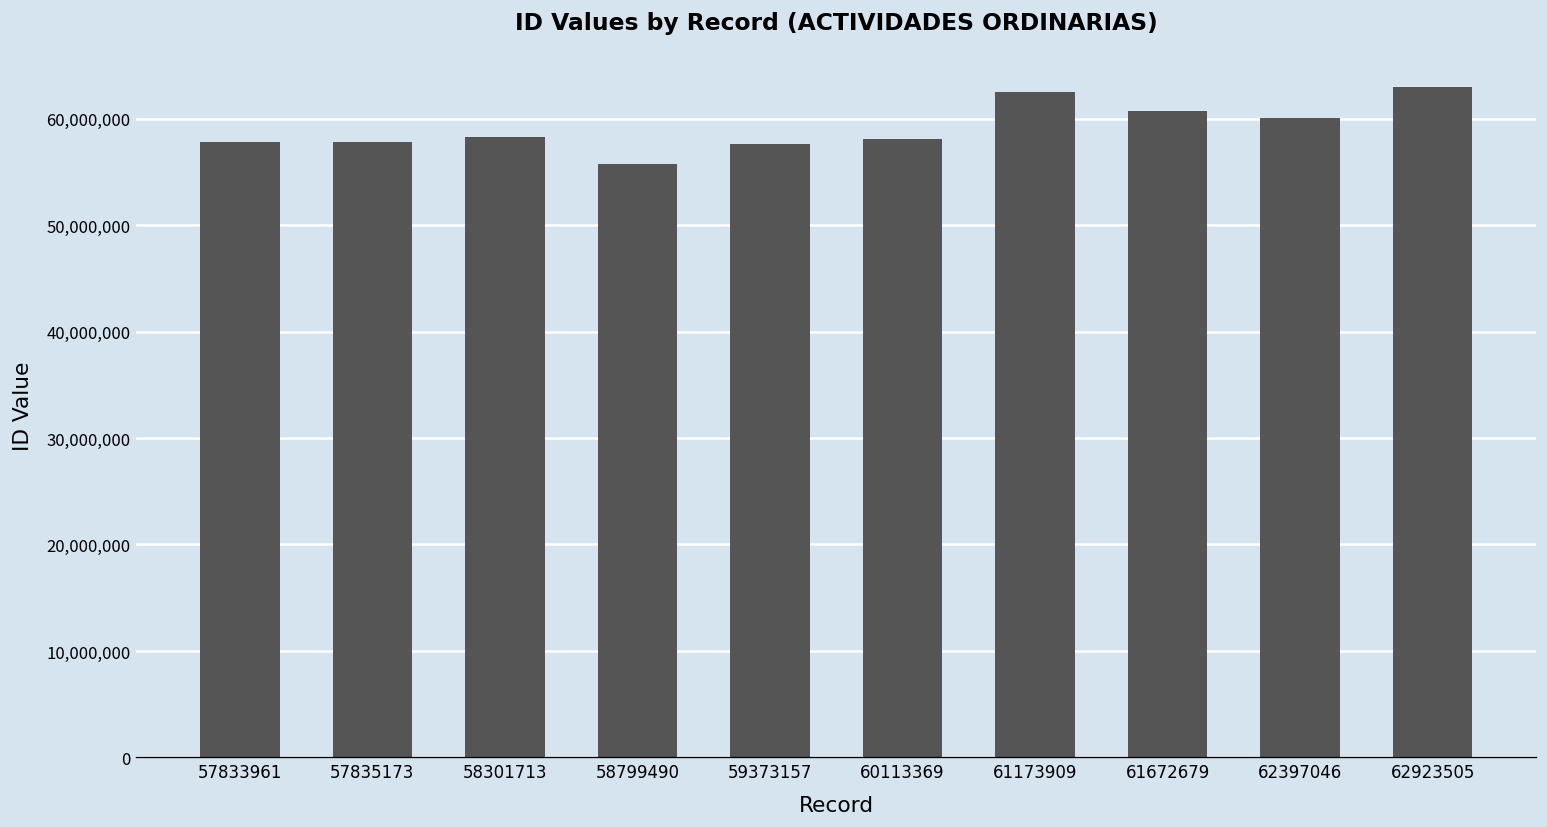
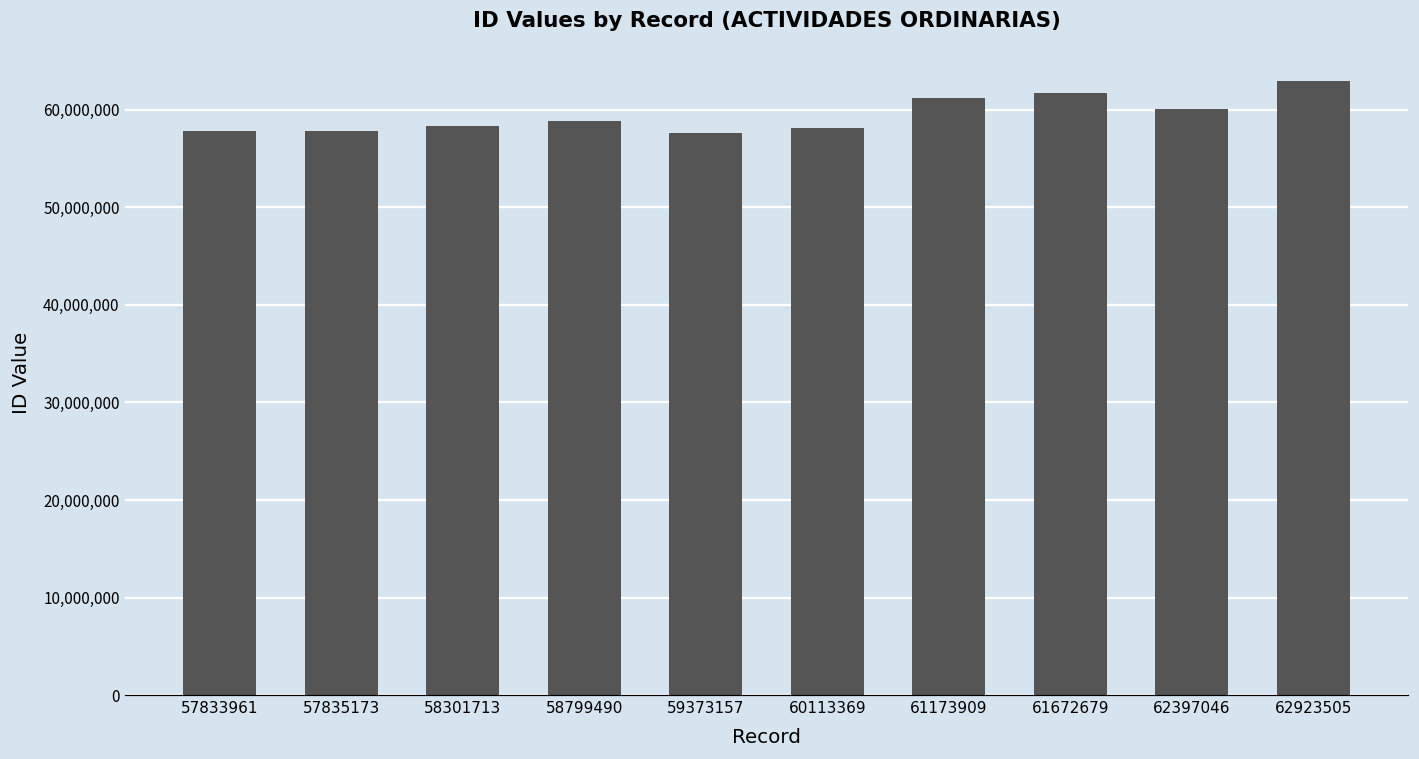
58799490: 56,000,000 -> 59,000,000
61173909: 63,000,000 -> 61,000,000
61672679: 61,000,000 -> 62,000,000
